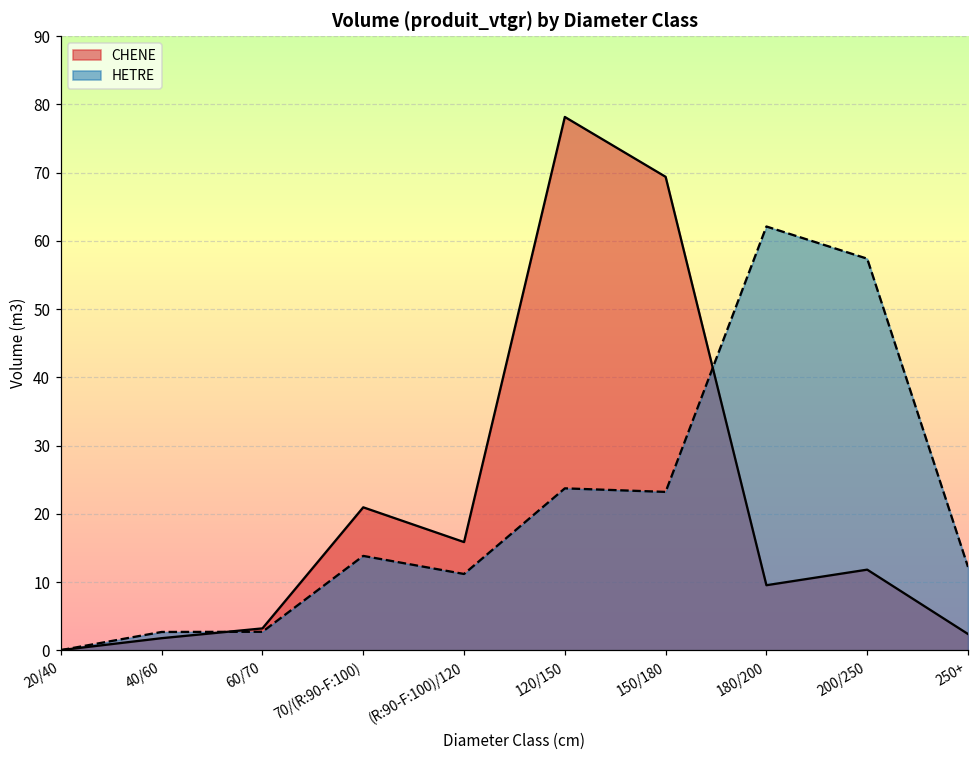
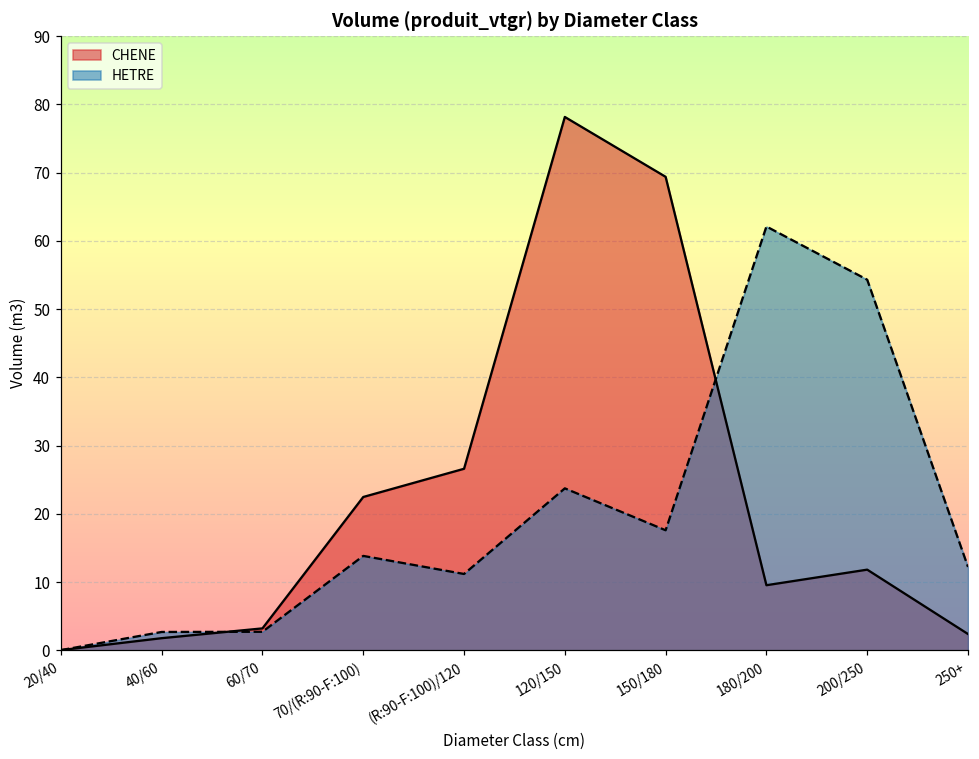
CHENE, 70/(R:90-F:100): 21 -> 22
CHENE, (R:90-F:100)/120: 16 -> 27
HETRE, 150/180: 23 -> 18
HETRE, 200/250: 57 -> 54
